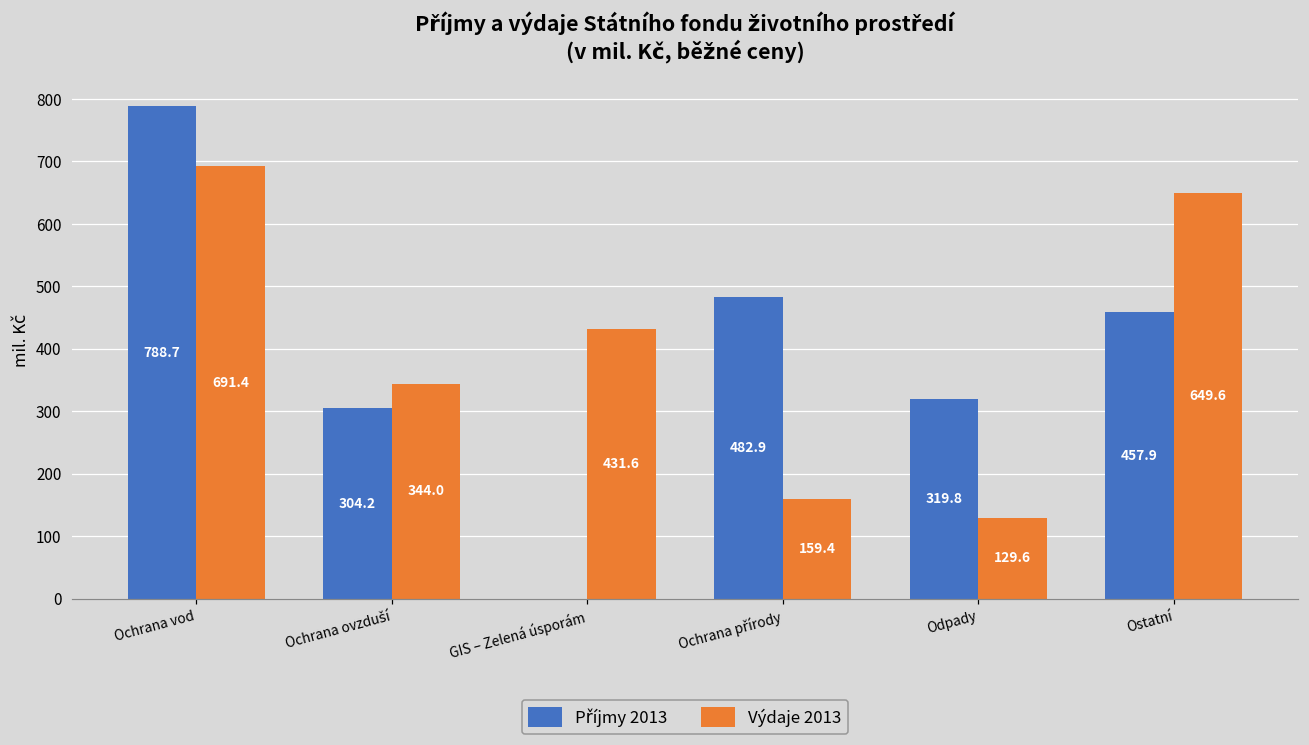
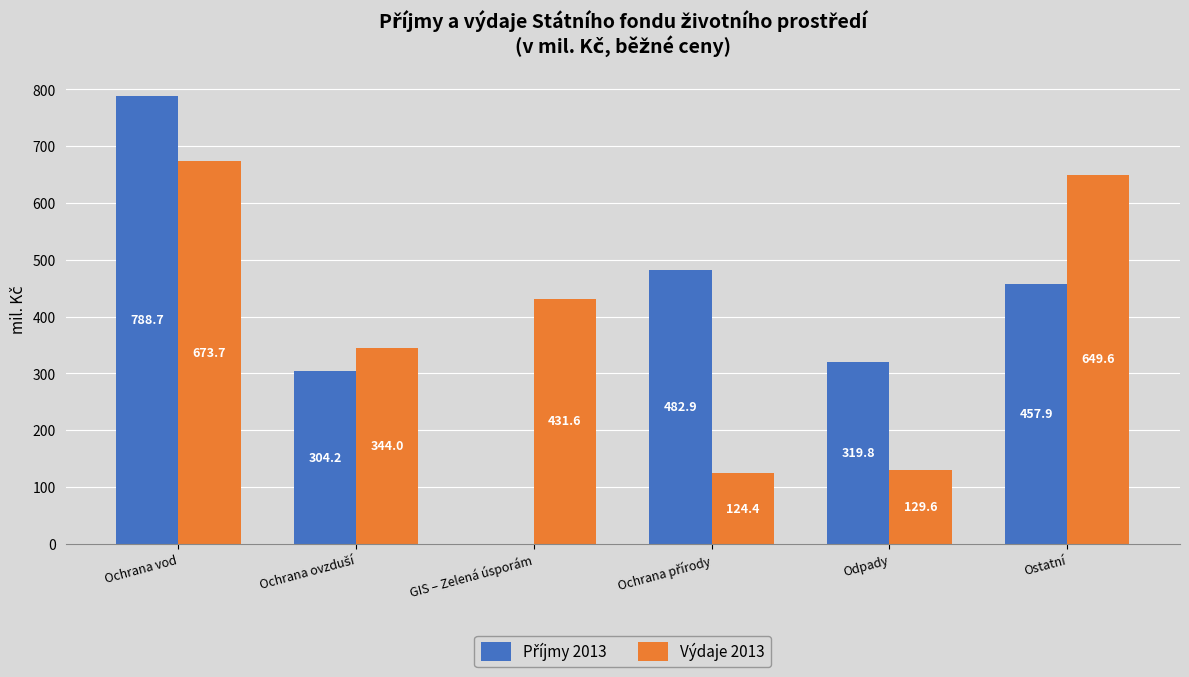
Výdaje 2013, Ochrana vod: 691.4 -> 673.7
Výdaje 2013, Ochrana přírody: 159.4 -> 124.4
